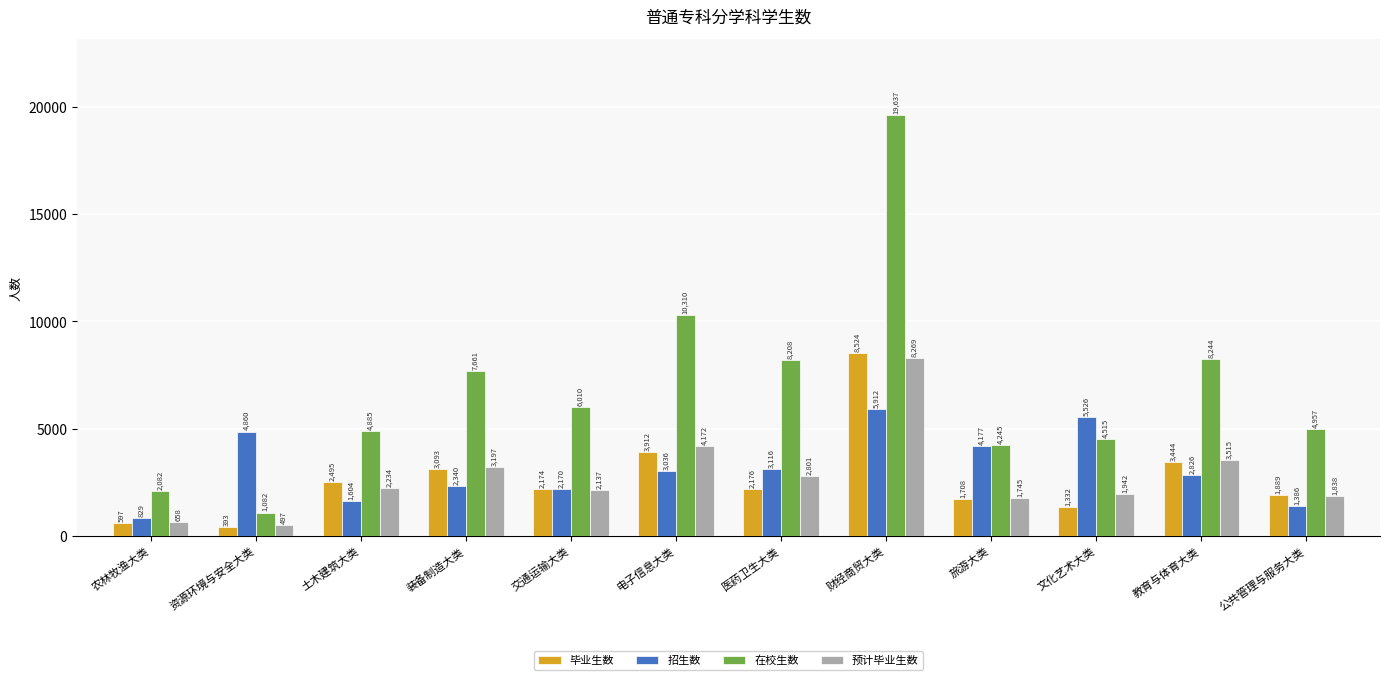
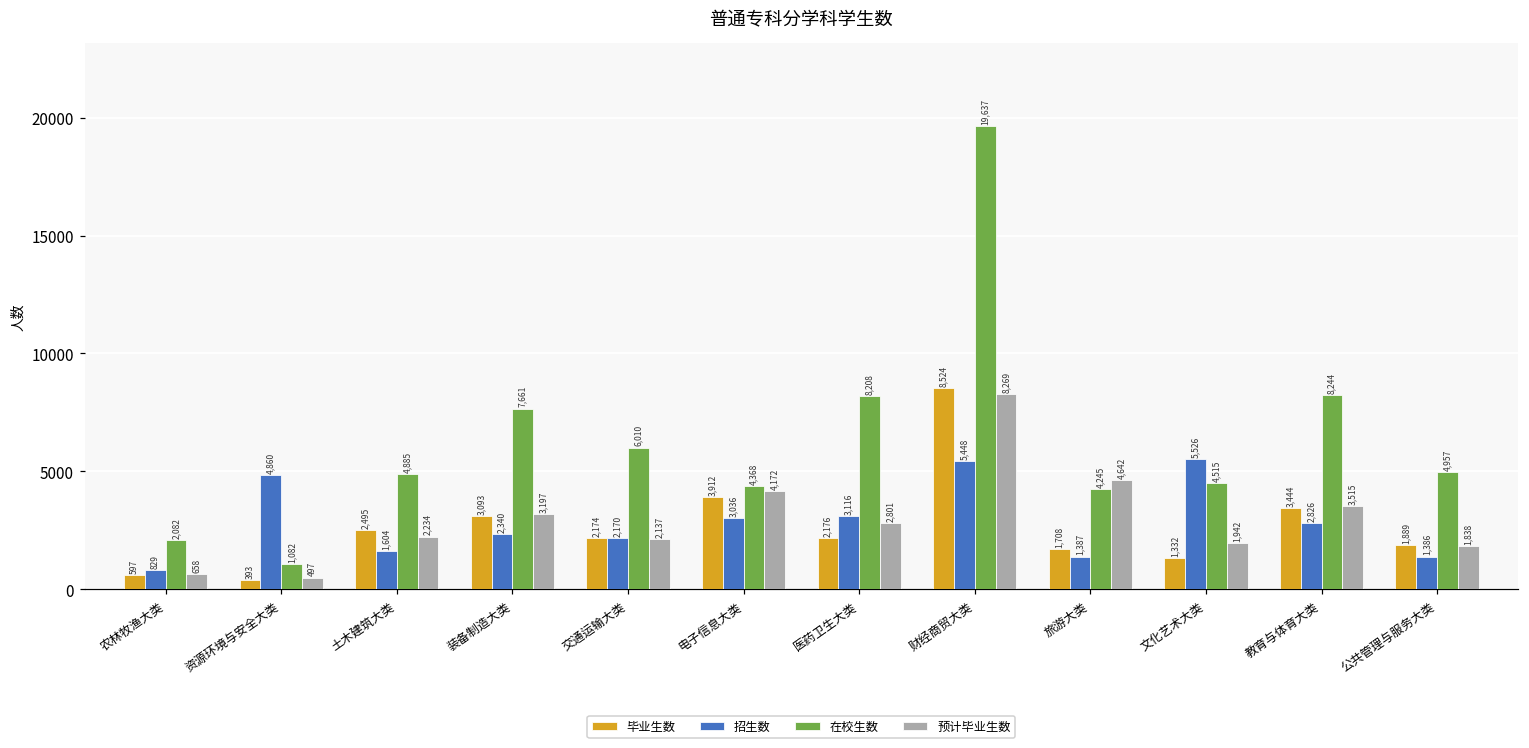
在校生数, 电子信息大类: 10,310 -> 4,368
招生数, 财经商贸大类: 5,912 -> 5,448
招生数, 旅游大类: 4,177 -> 1,387
预计毕业生数, 旅游大类: 1,745 -> 4,642
